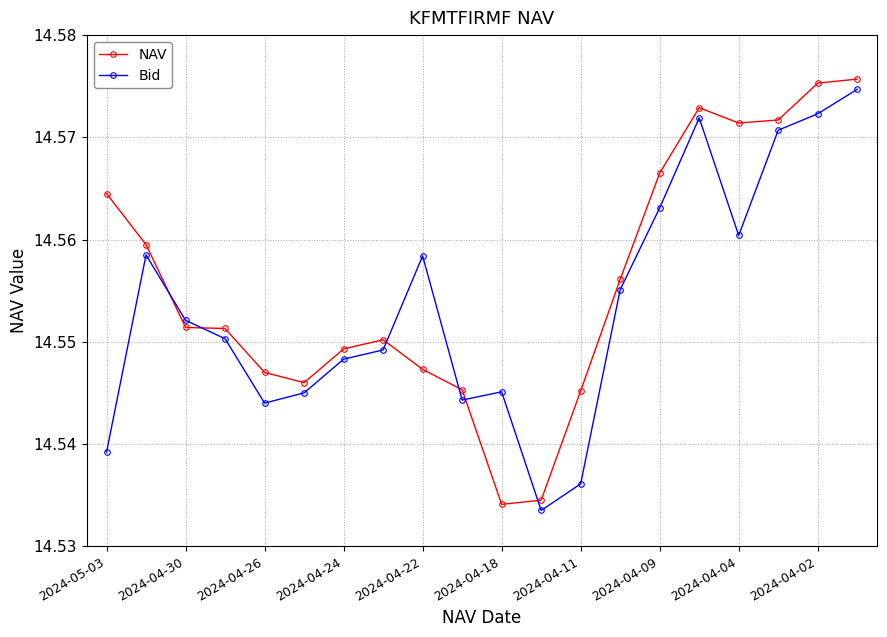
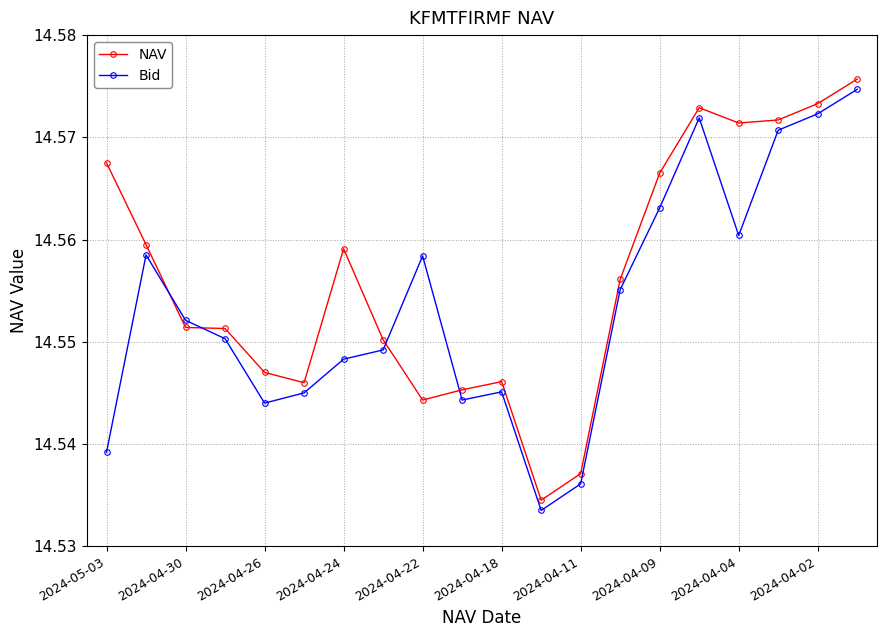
NAV, 2024-05-03: 14.5645 -> 14.5675
NAV, 2024-04-24: 14.5493 -> 14.5591
NAV, 2024-04-22: 14.5473 -> 14.5443
NAV, 2024-04-18: 14.5341 -> 14.5461
NAV, 2024-04-11: 14.5452 -> 14.5371
NAV, 2024-04-02: 14.5753 -> 14.5733
